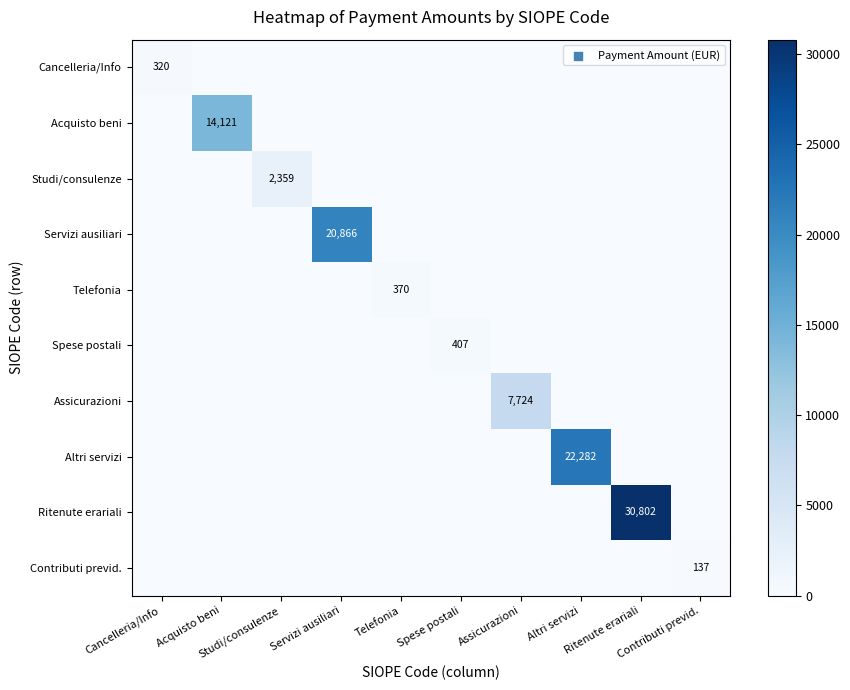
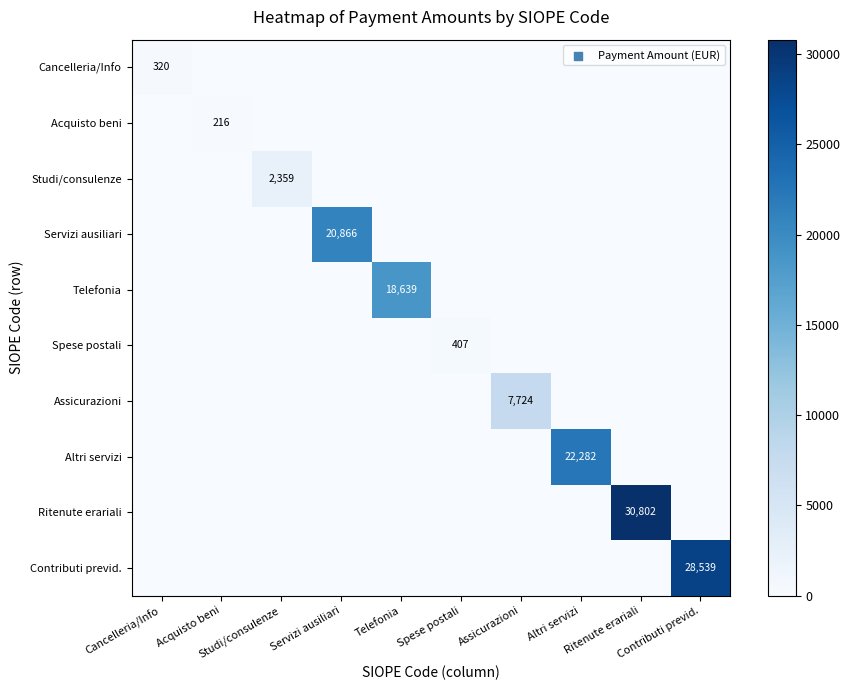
Acquisto beni, Acquisto beni: 14,121 -> 216
Telefonia, Telefonia: 370 -> 18,639
Contributi previd., Contributi previd.: 137 -> 28,539
